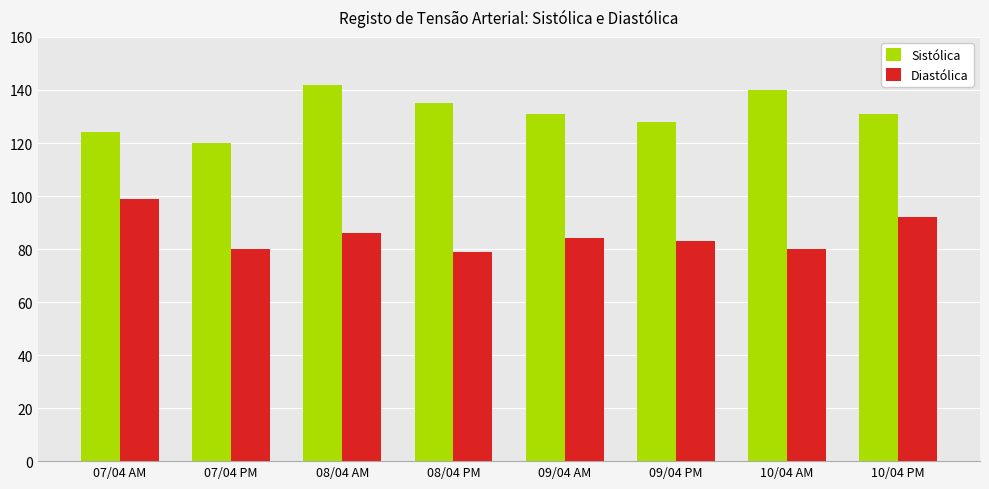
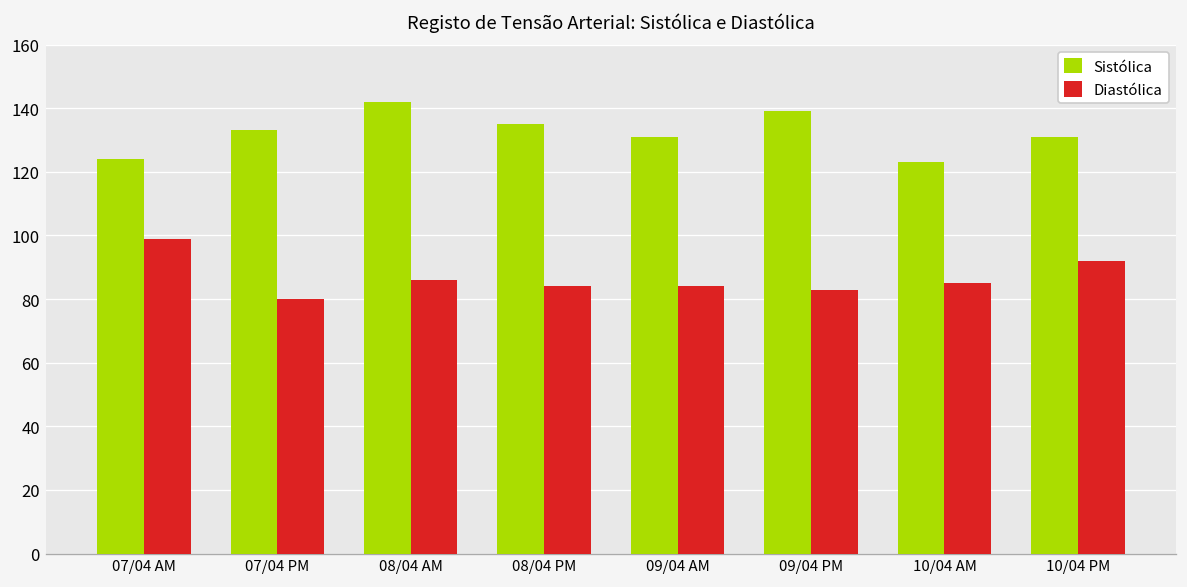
Sistólica, 07/04 PM: 120 -> 133
Diastólica, 08/04 PM: 79 -> 84
Sistólica, 09/04 PM: 128 -> 139
Sistólica, 10/04 AM: 140 -> 123
Diastólica, 10/04 AM: 80 -> 85
